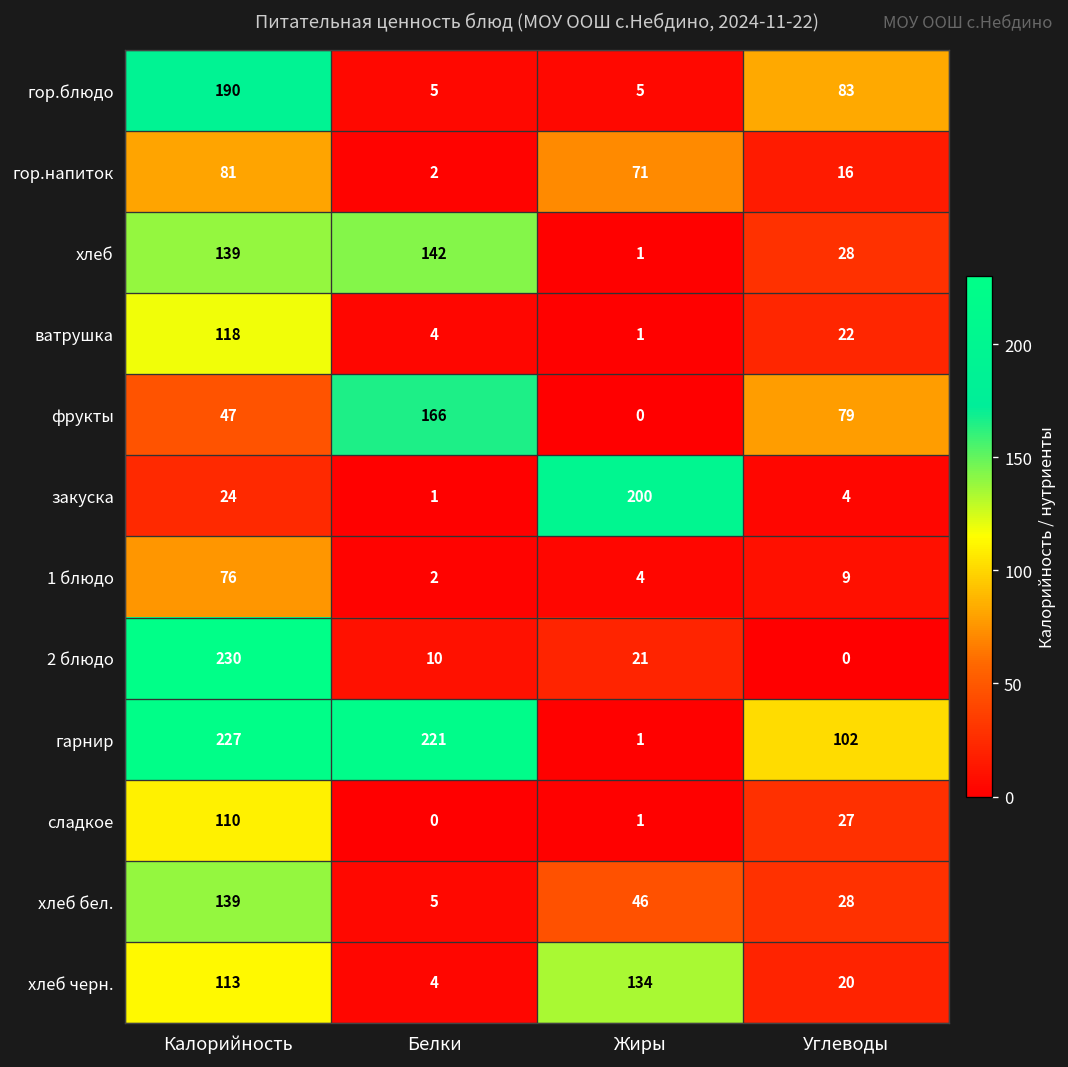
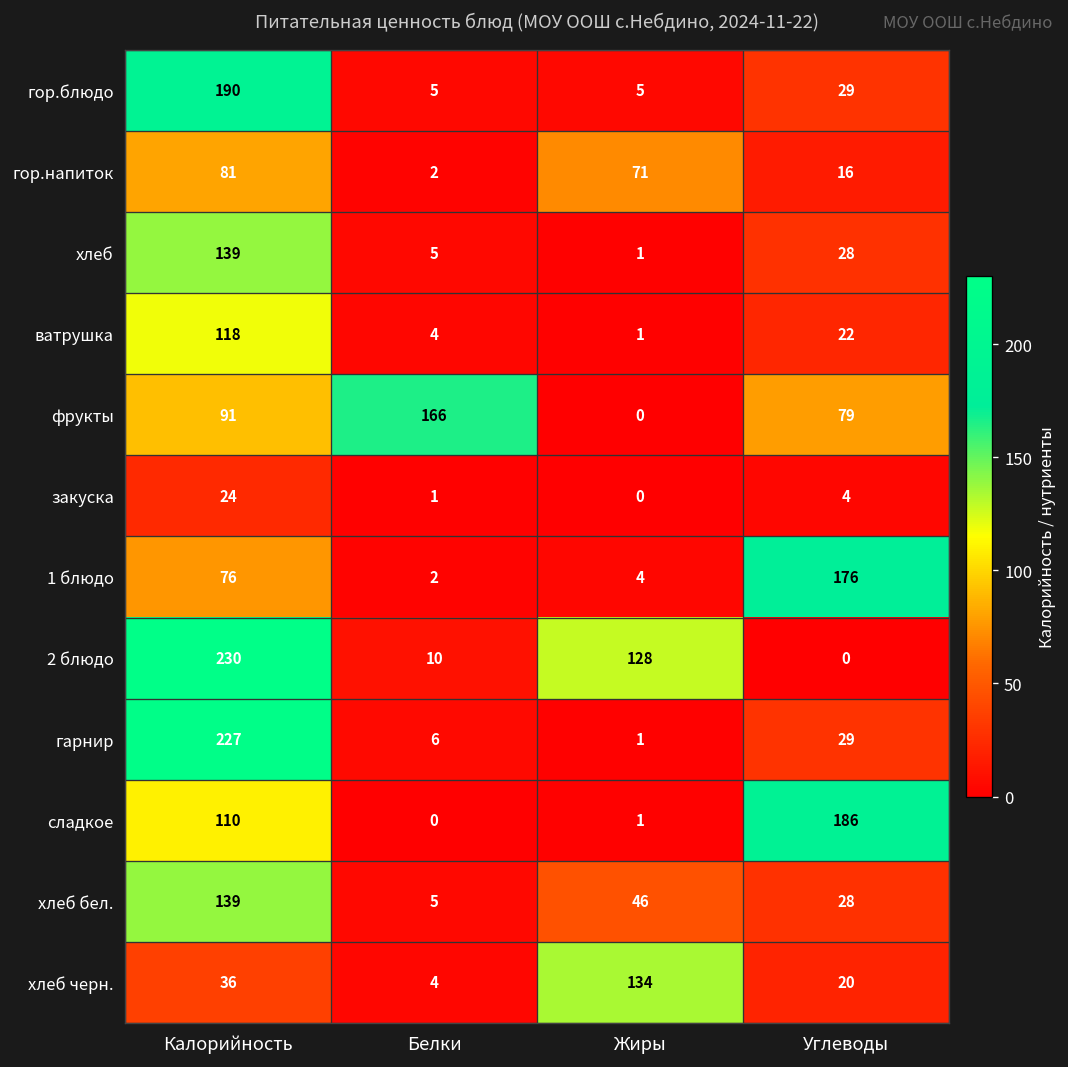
гор.блюдо, Углеводы: 83 -> 29
хлеб, Белки: 142 -> 5
фрукты, Калорийность: 47 -> 91
закуска, Жиры: 200 -> 0
1 блюдо, Углеводы: 9 -> 176
2 блюдо, Жиры: 21 -> 128
гарнир, Белки: 221 -> 6
гарнир, Углеводы: 102 -> 29
сладкое, Углеводы: 27 -> 186
хлеб черн., Калорийность: 113 -> 36
